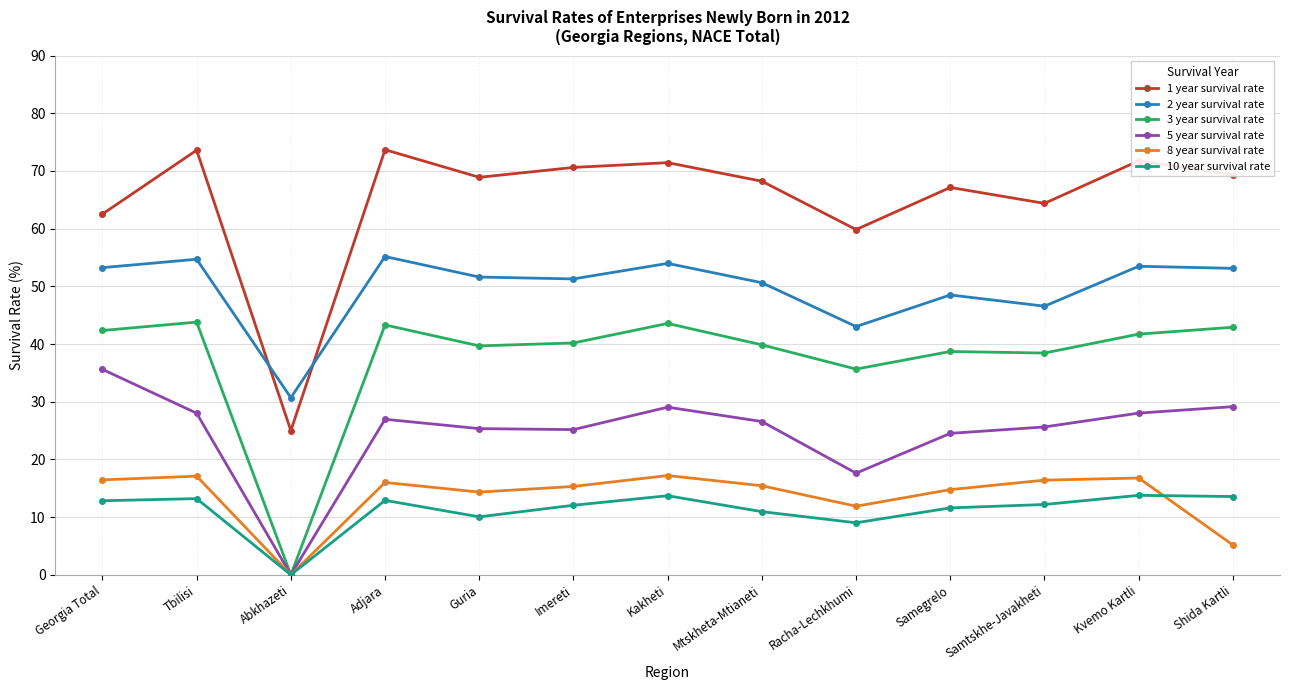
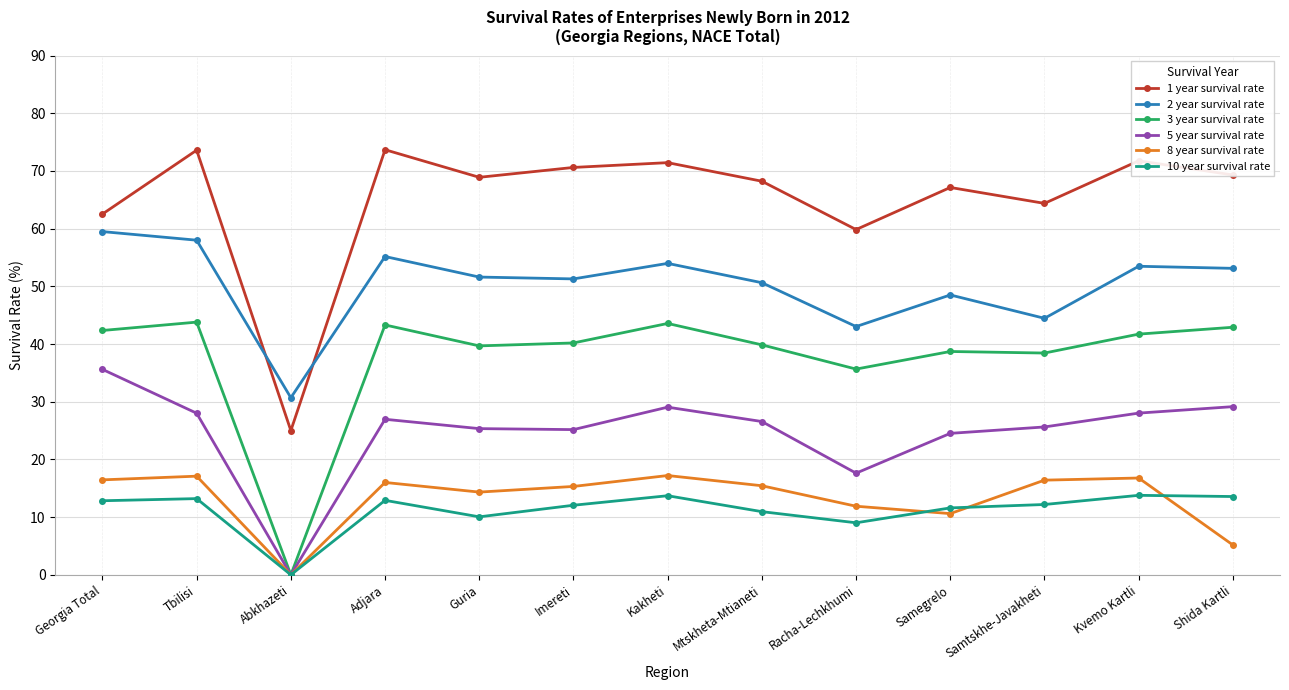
2 year survival rate, Georgia Total: 53 -> 59
2 year survival rate, Tbilisi: 55 -> 58
8 year survival rate, Samegrelo: 15 -> 11
2 year survival rate, Samtskhe-Javakheti: 47 -> 44
